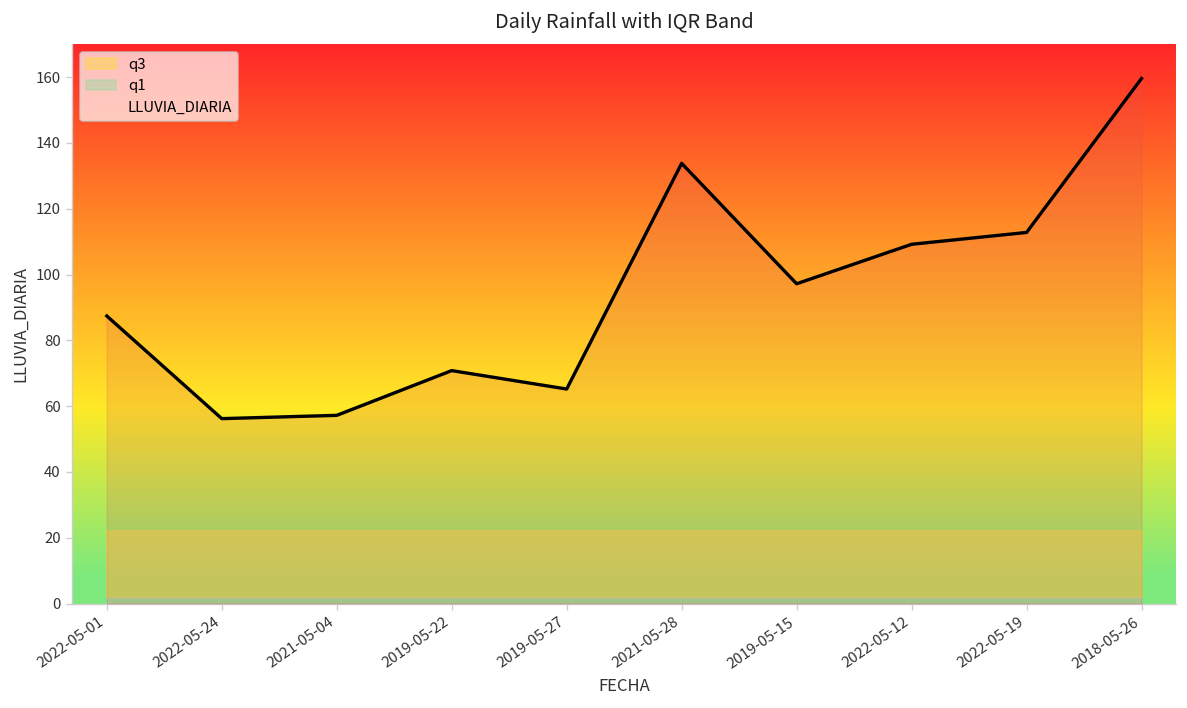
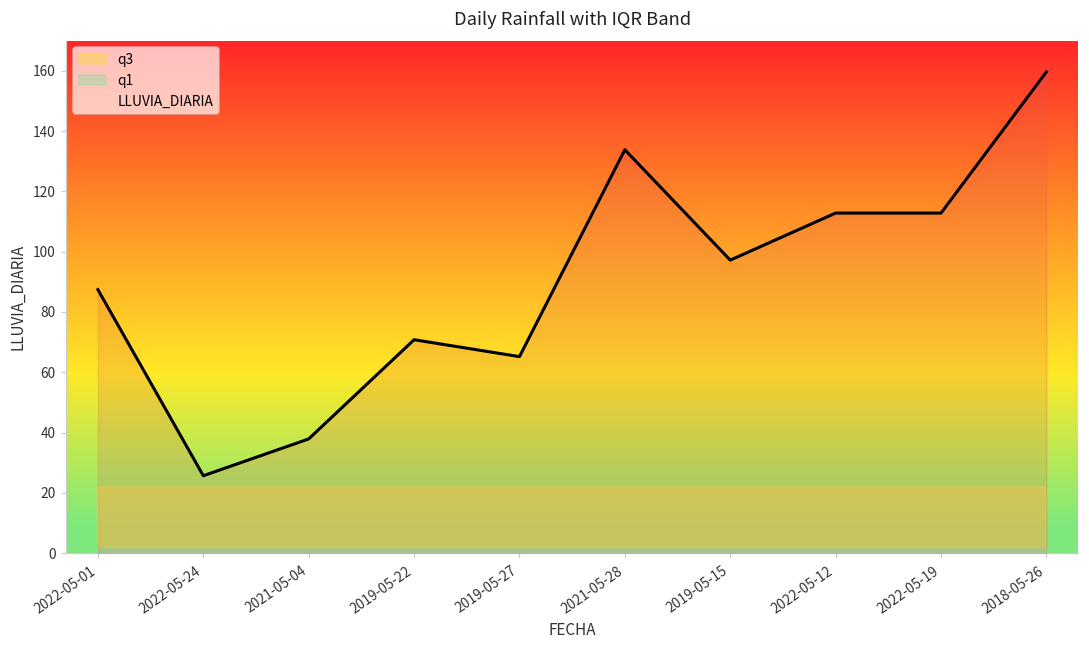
LLUVIA_DIARIA, 2022-05-24: 56 -> 26
LLUVIA_DIARIA, 2021-05-04: 57 -> 38
LLUVIA_DIARIA, 2022-05-12: 109 -> 113
